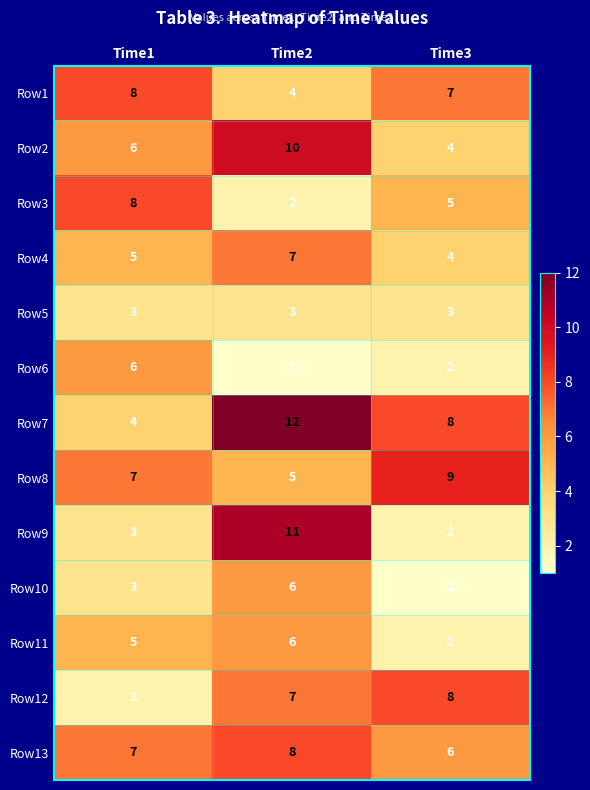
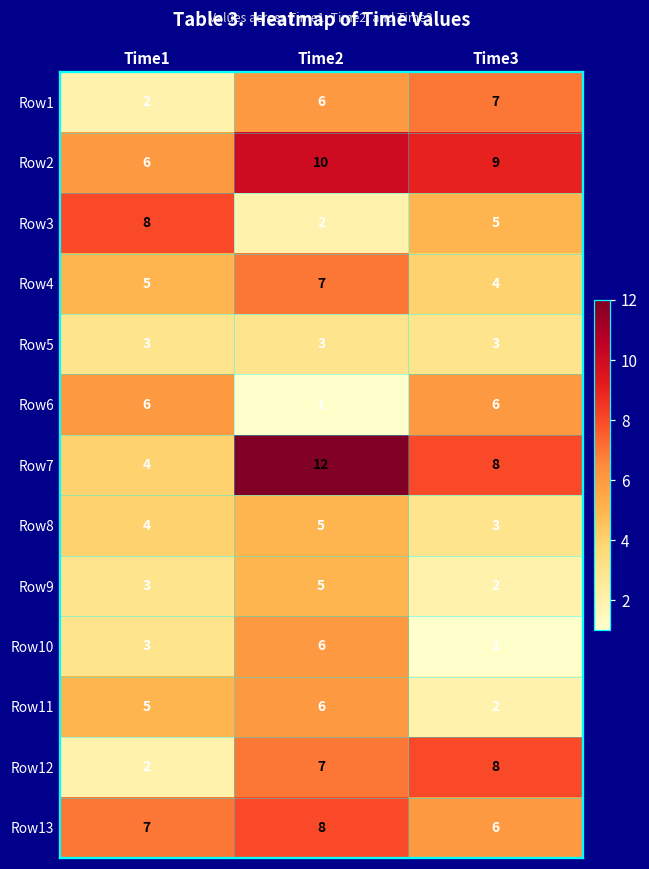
Row1, Time1: 8 -> 2
Row1, Time2: 4 -> 6
Row2, Time3: 4 -> 9
Row6, Time3: 2 -> 6
Row8, Time1: 7 -> 4
Row8, Time3: 9 -> 3
Row9, Time2: 11 -> 5
